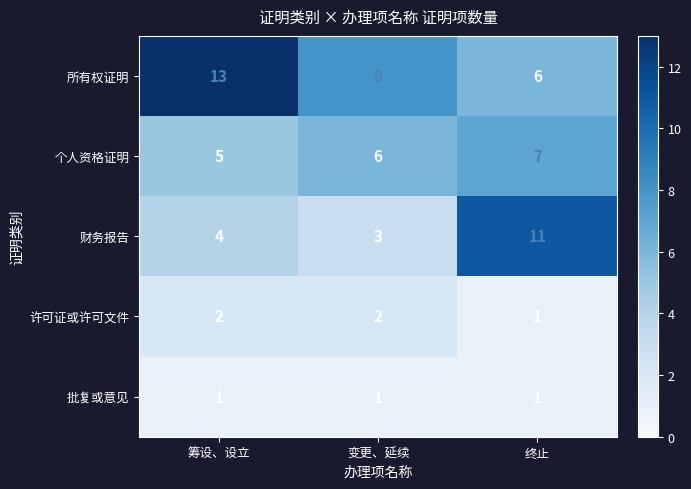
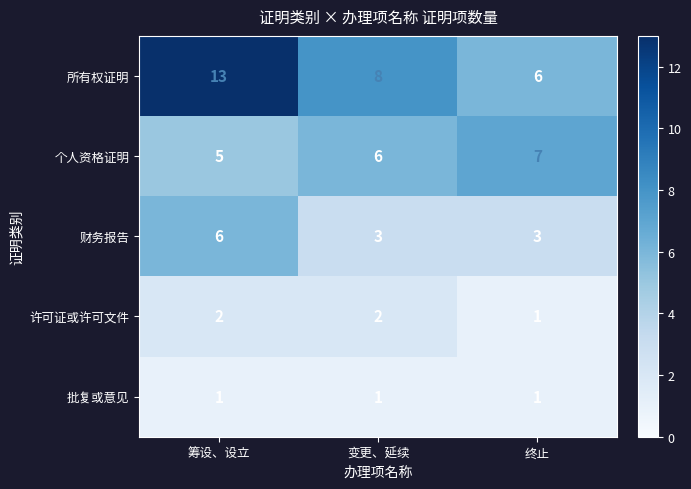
财务报告, 筹设、设立: 4 -> 6
财务报告, 终止: 11 -> 3
